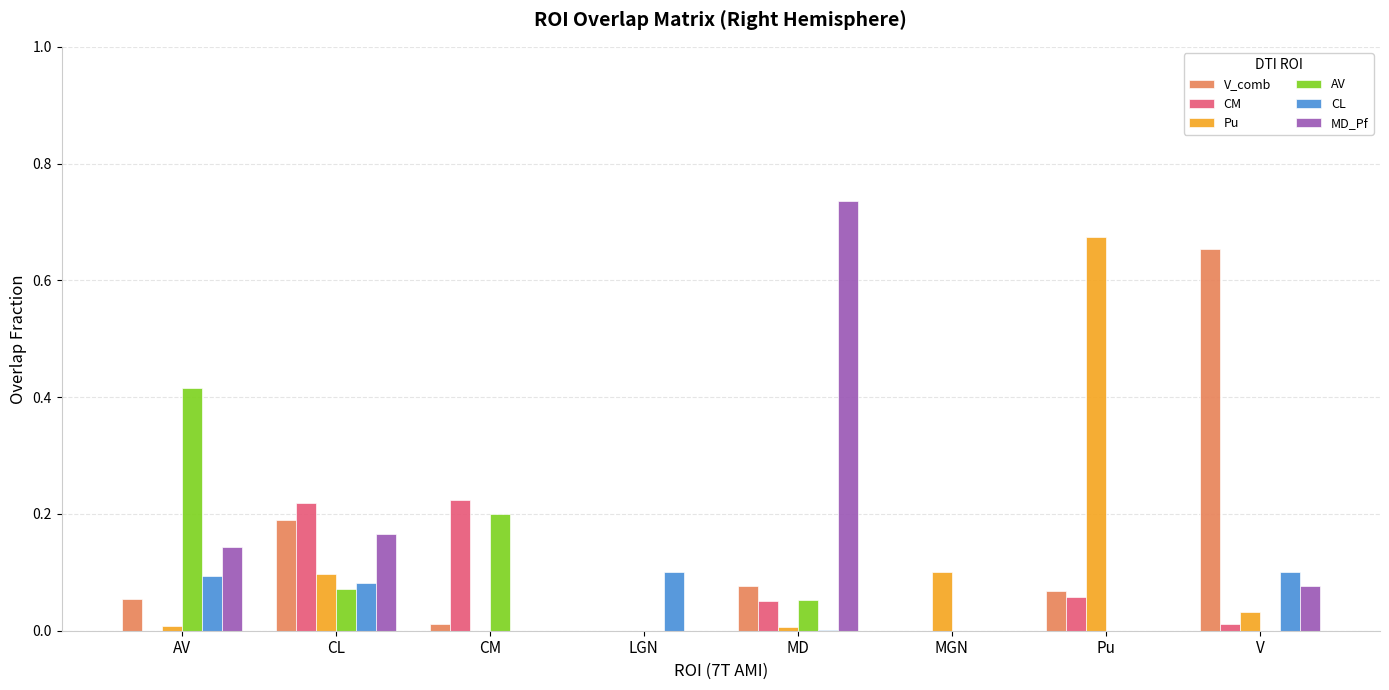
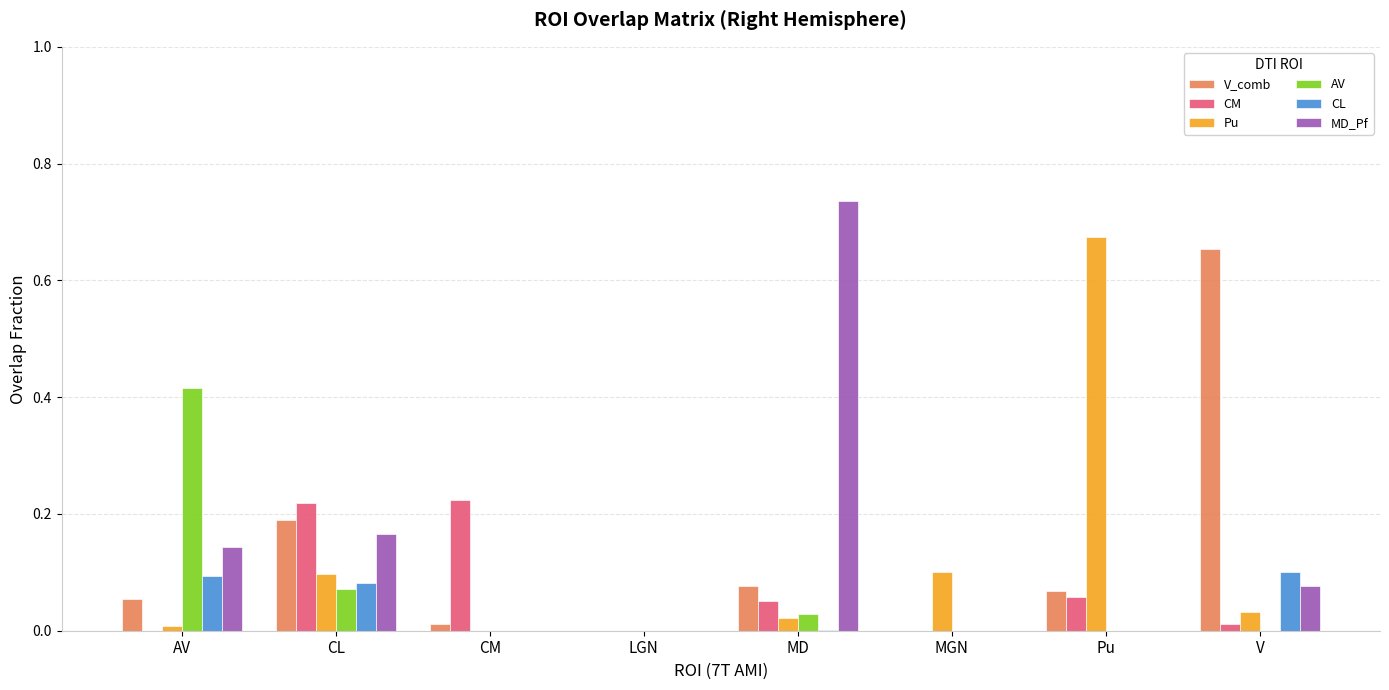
AV, CM: 0.2 -> 0.0
CL, LGN: 0.1 -> 0.0
Pu, MD: 0.01 -> 0.02
AV, MD: 0.05 -> 0.03
